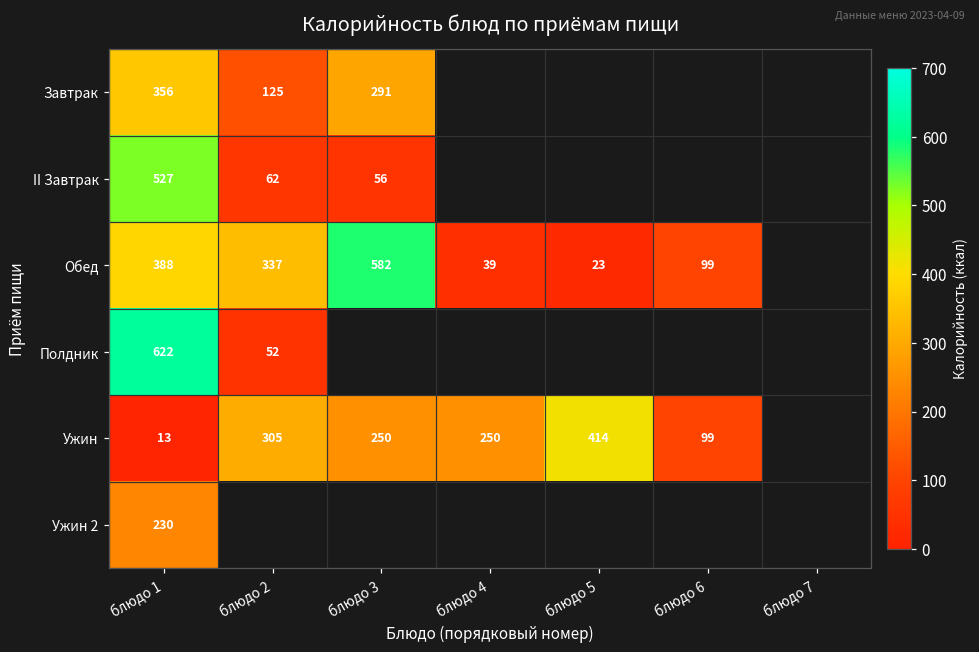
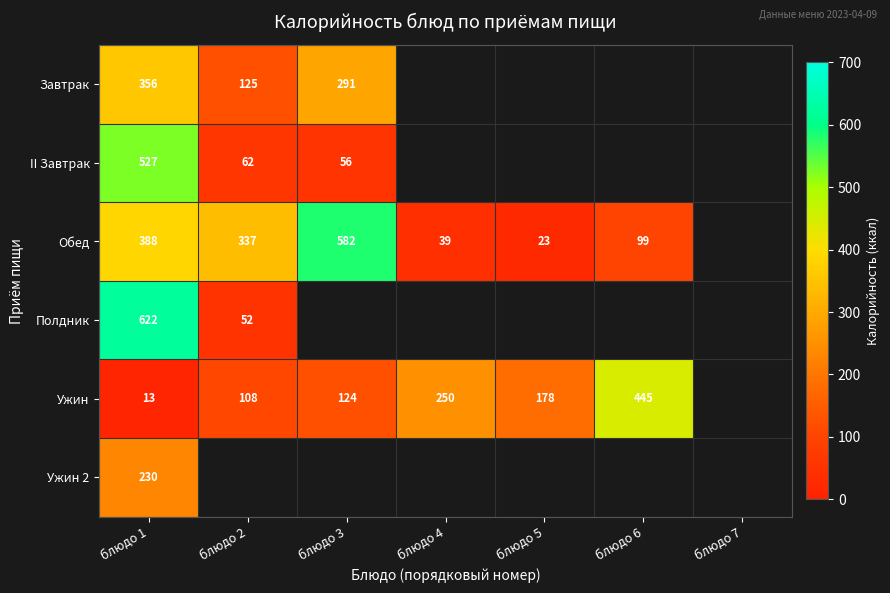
Ужин, блюдо 2: 305 -> 108
Ужин, блюдо 3: 250 -> 124
Ужин, блюдо 5: 414 -> 178
Ужин, блюдо 6: 99 -> 445
